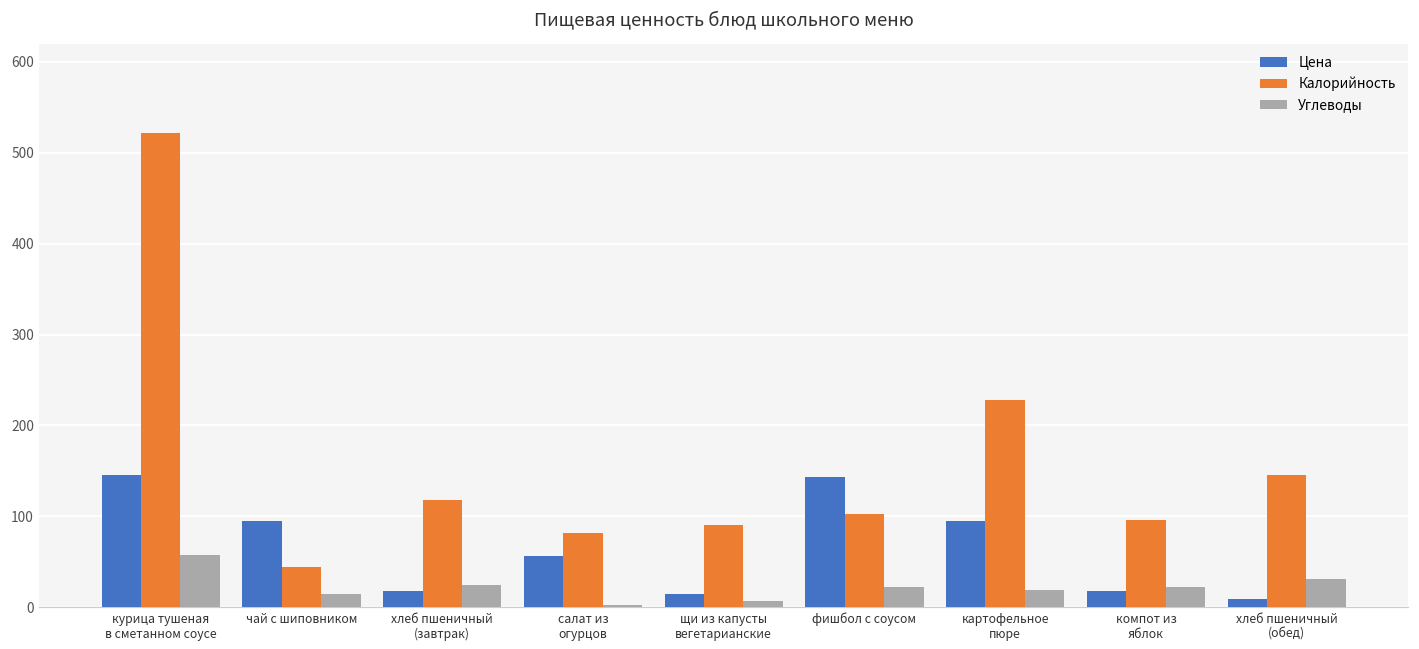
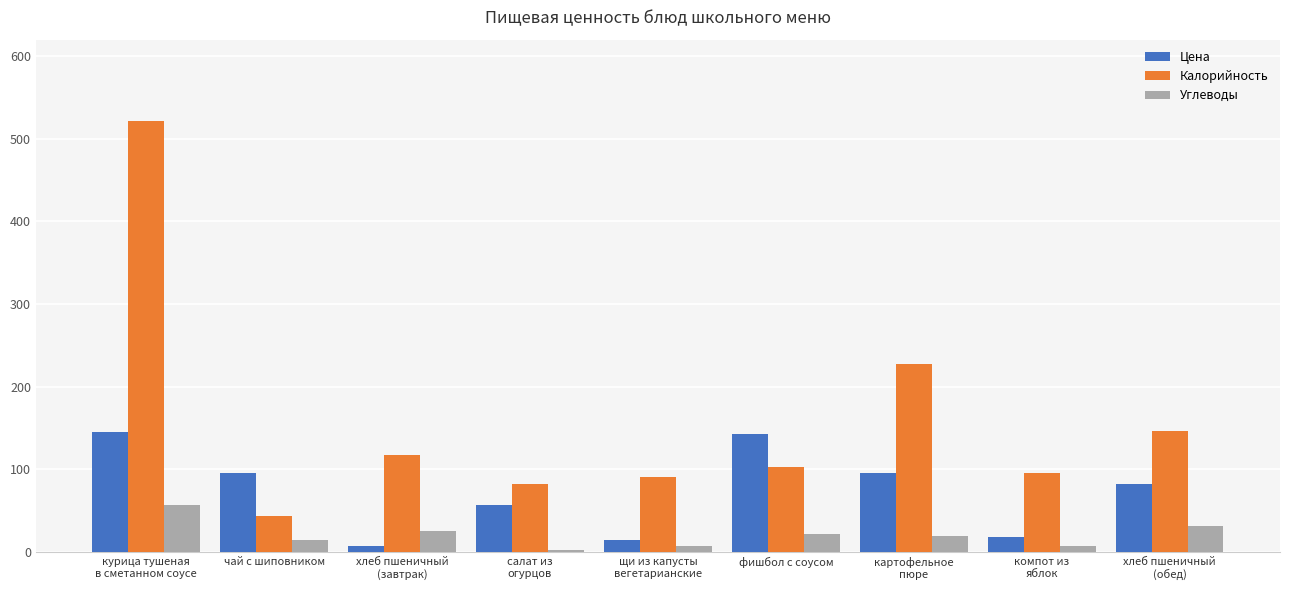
Цена, хлеб пшеничный (завтрак): 20 -> 10
Углеводы, компот из яблок: 20 -> 10
Цена, хлеб пшеничный (обед): 10 -> 80
